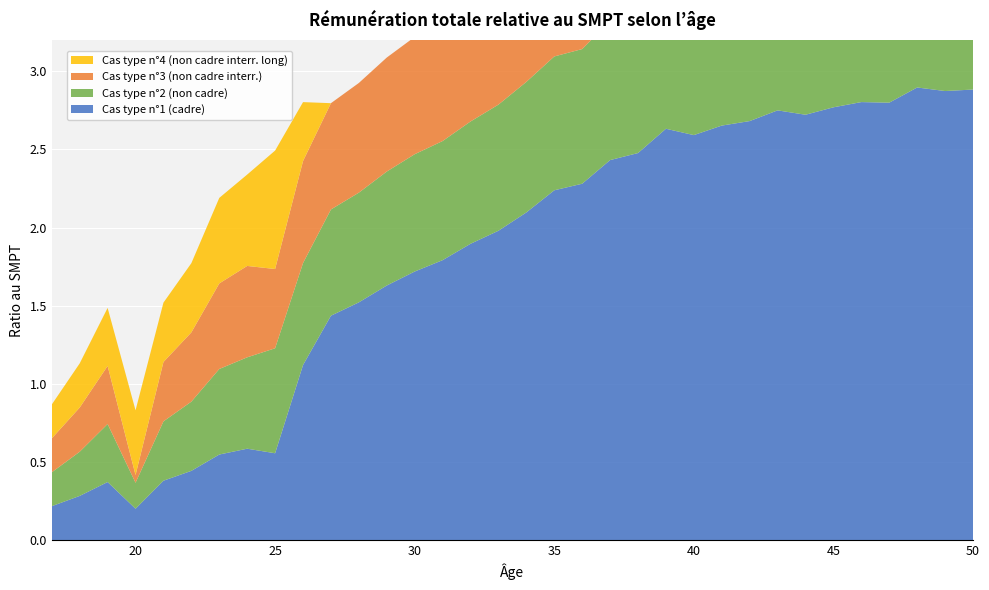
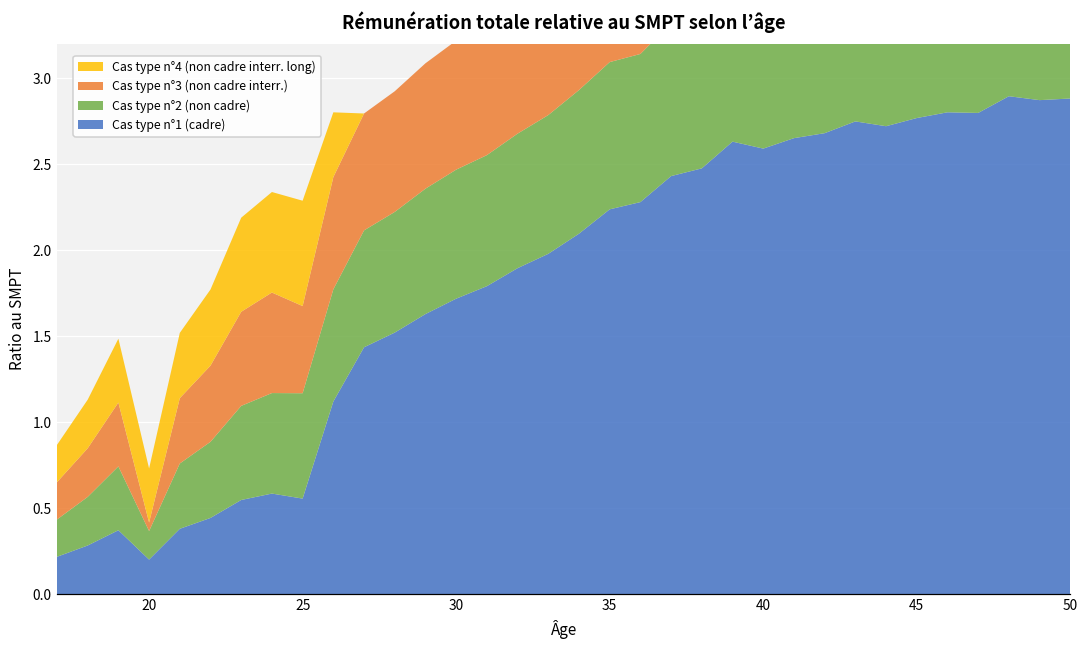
Cas type n°4 (non cadre interr. long), 20: 0.41 -> 0.31
Cas type n°2 (non cadre), 25: 0.67 -> 0.61
Cas type n°4 (non cadre interr. long), 25: 0.76 -> 0.61
